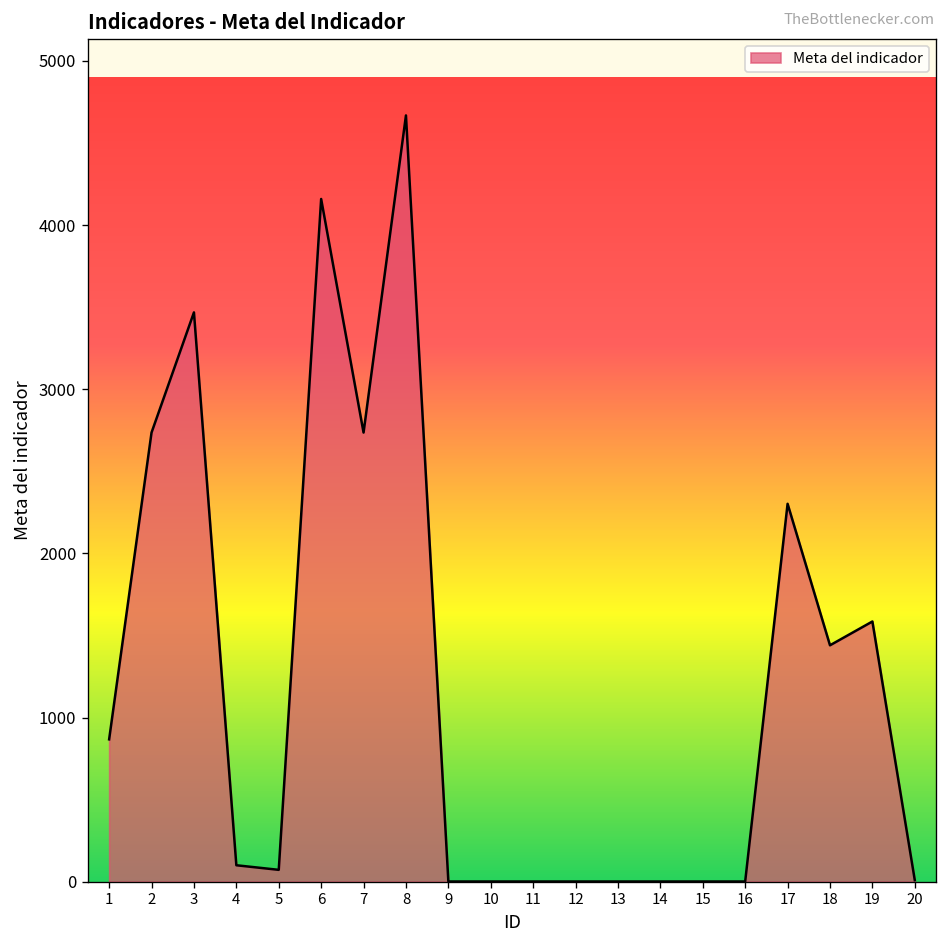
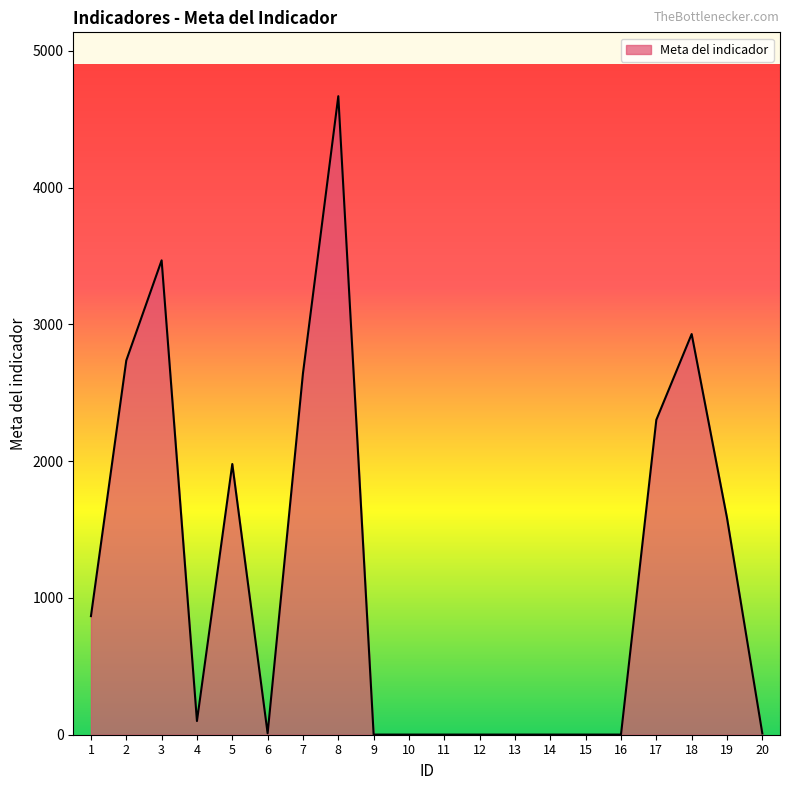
5: 70 -> 1980
6: 4160 -> 10
7: 2740 -> 2640
18: 1440 -> 2930
